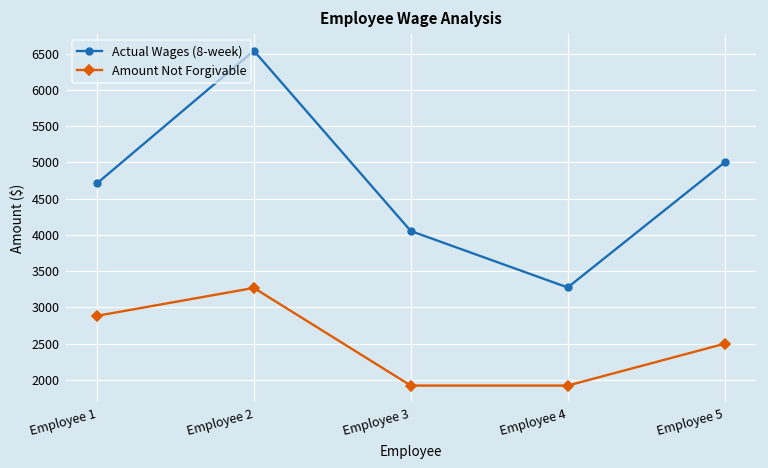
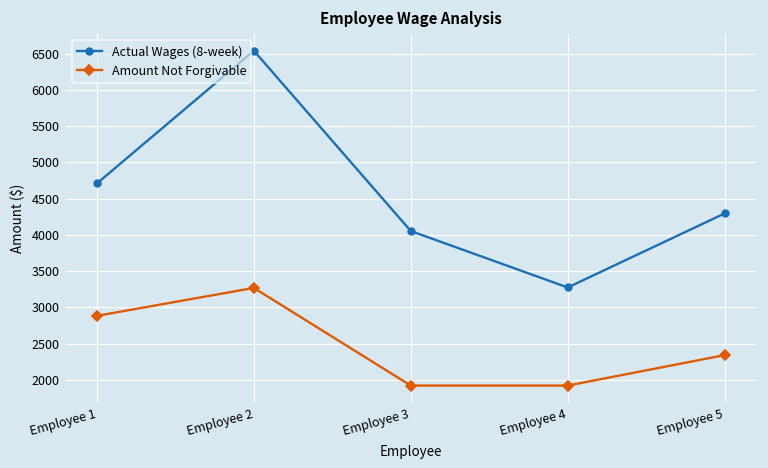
Actual Wages (8-week), Employee 5: 5000 -> 4300
Amount Not Forgivable, Employee 5: 2500 -> 2300
